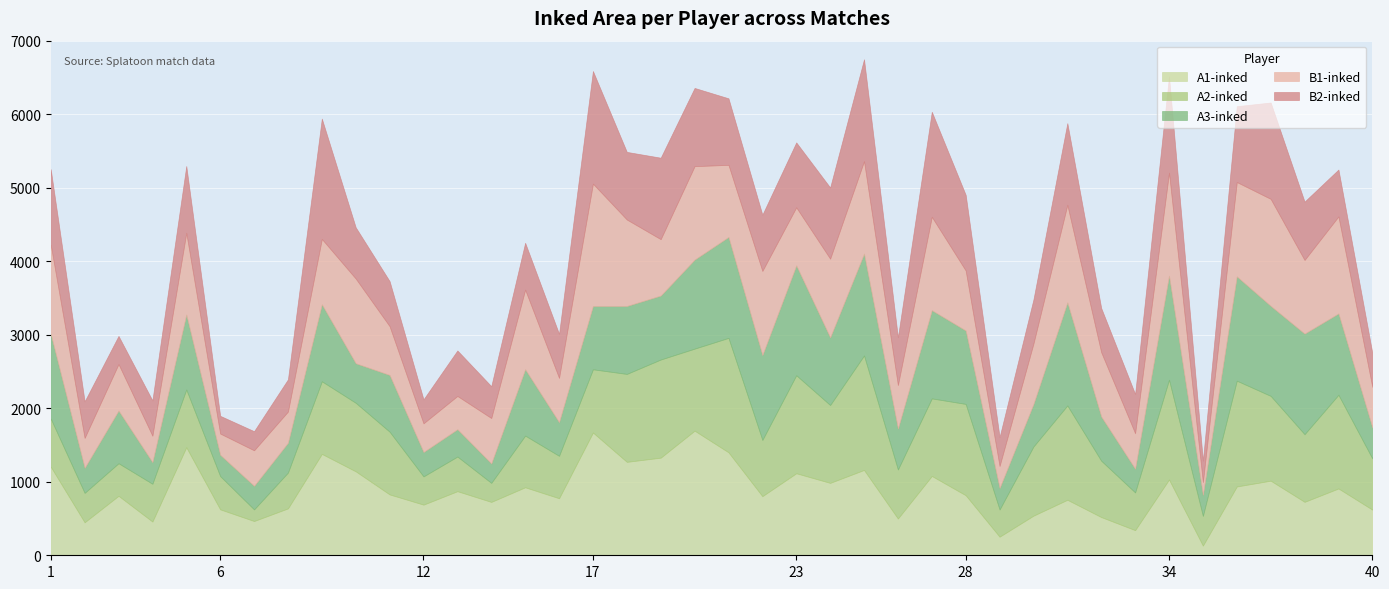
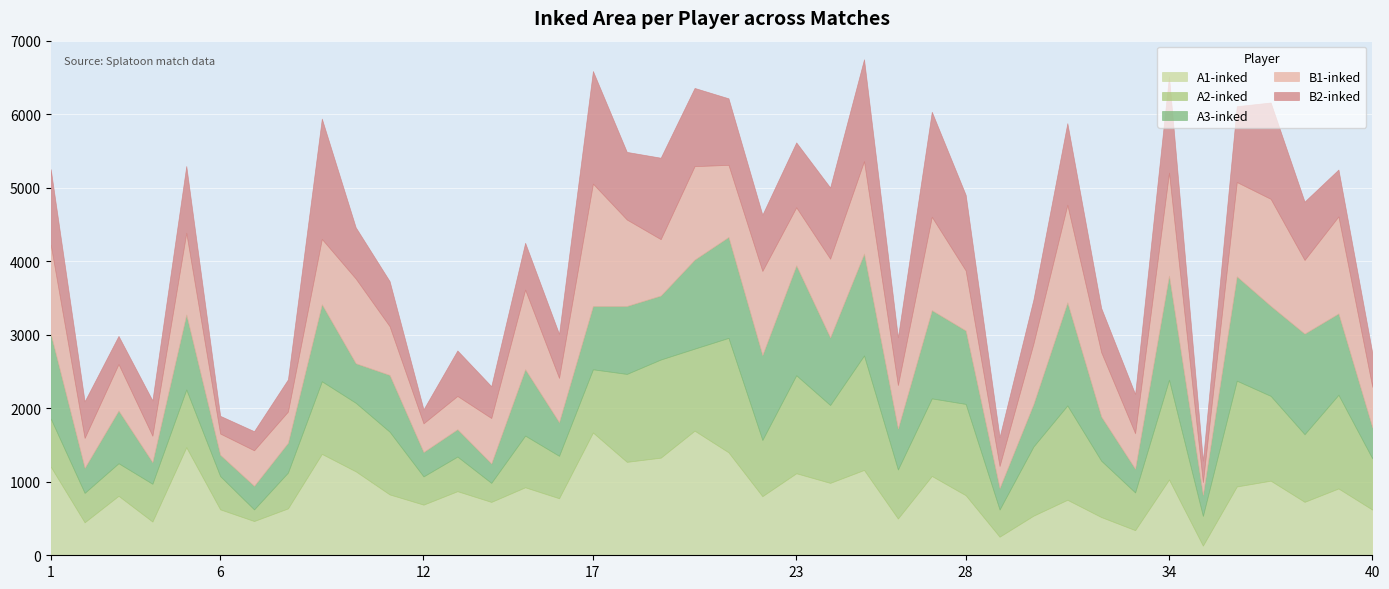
B2-inked, 12: 300 -> 200
